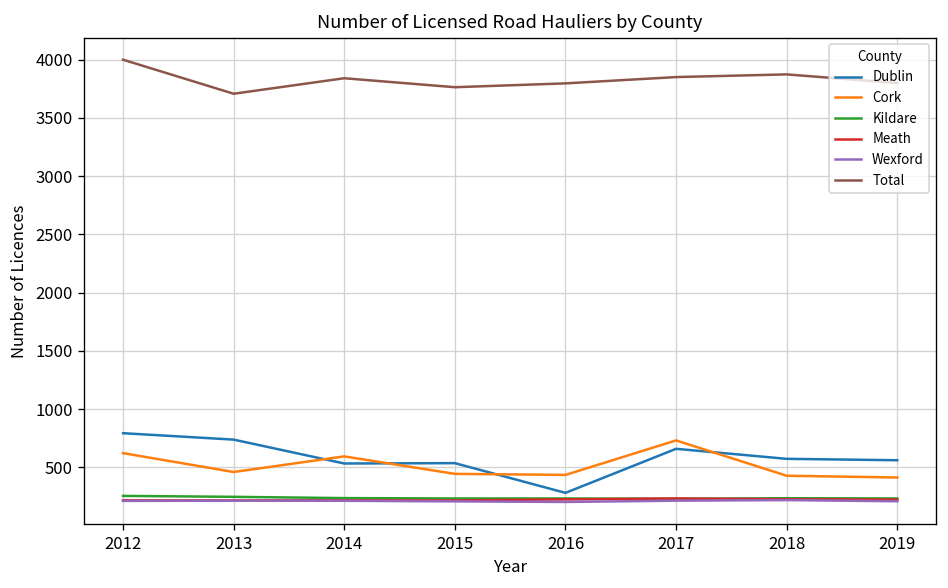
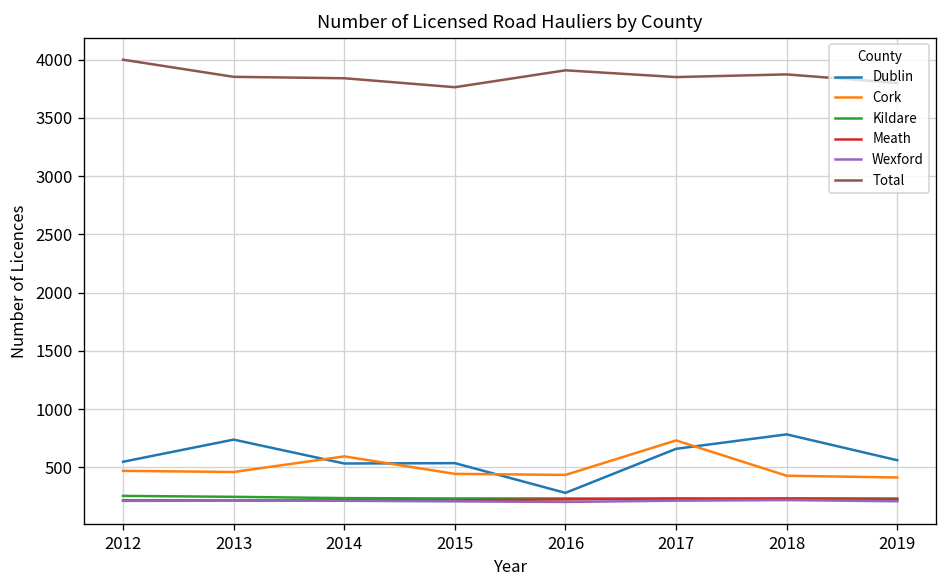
Dublin, 2012: 800 -> 500
Cork, 2012: 600 -> 500
Total, 2013: 3700 -> 3900
Total, 2016: 3800 -> 3900
Dublin, 2018: 600 -> 800
